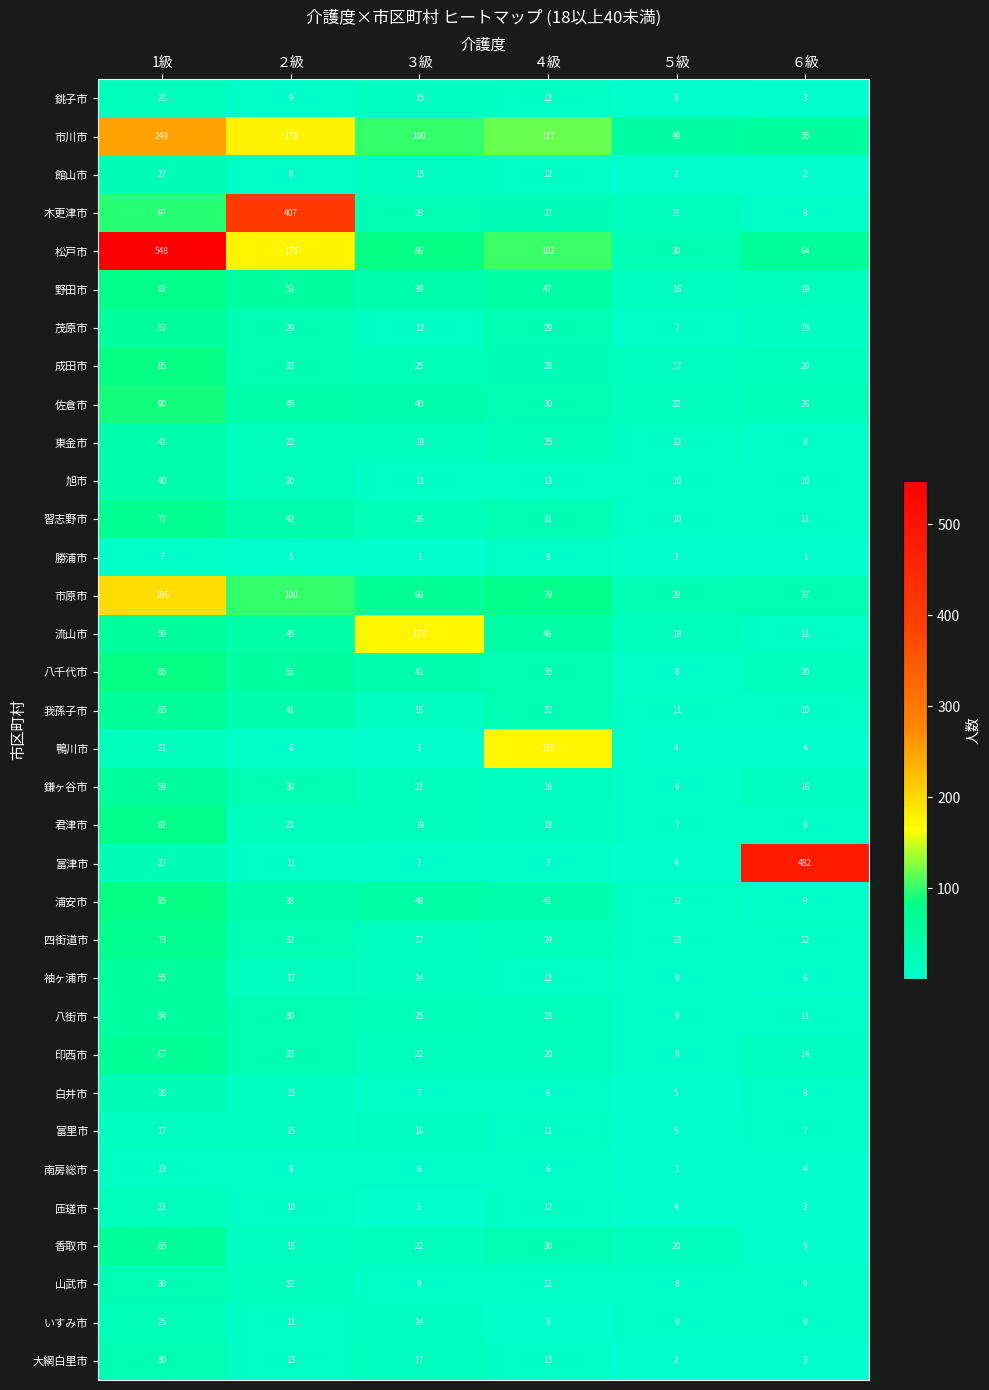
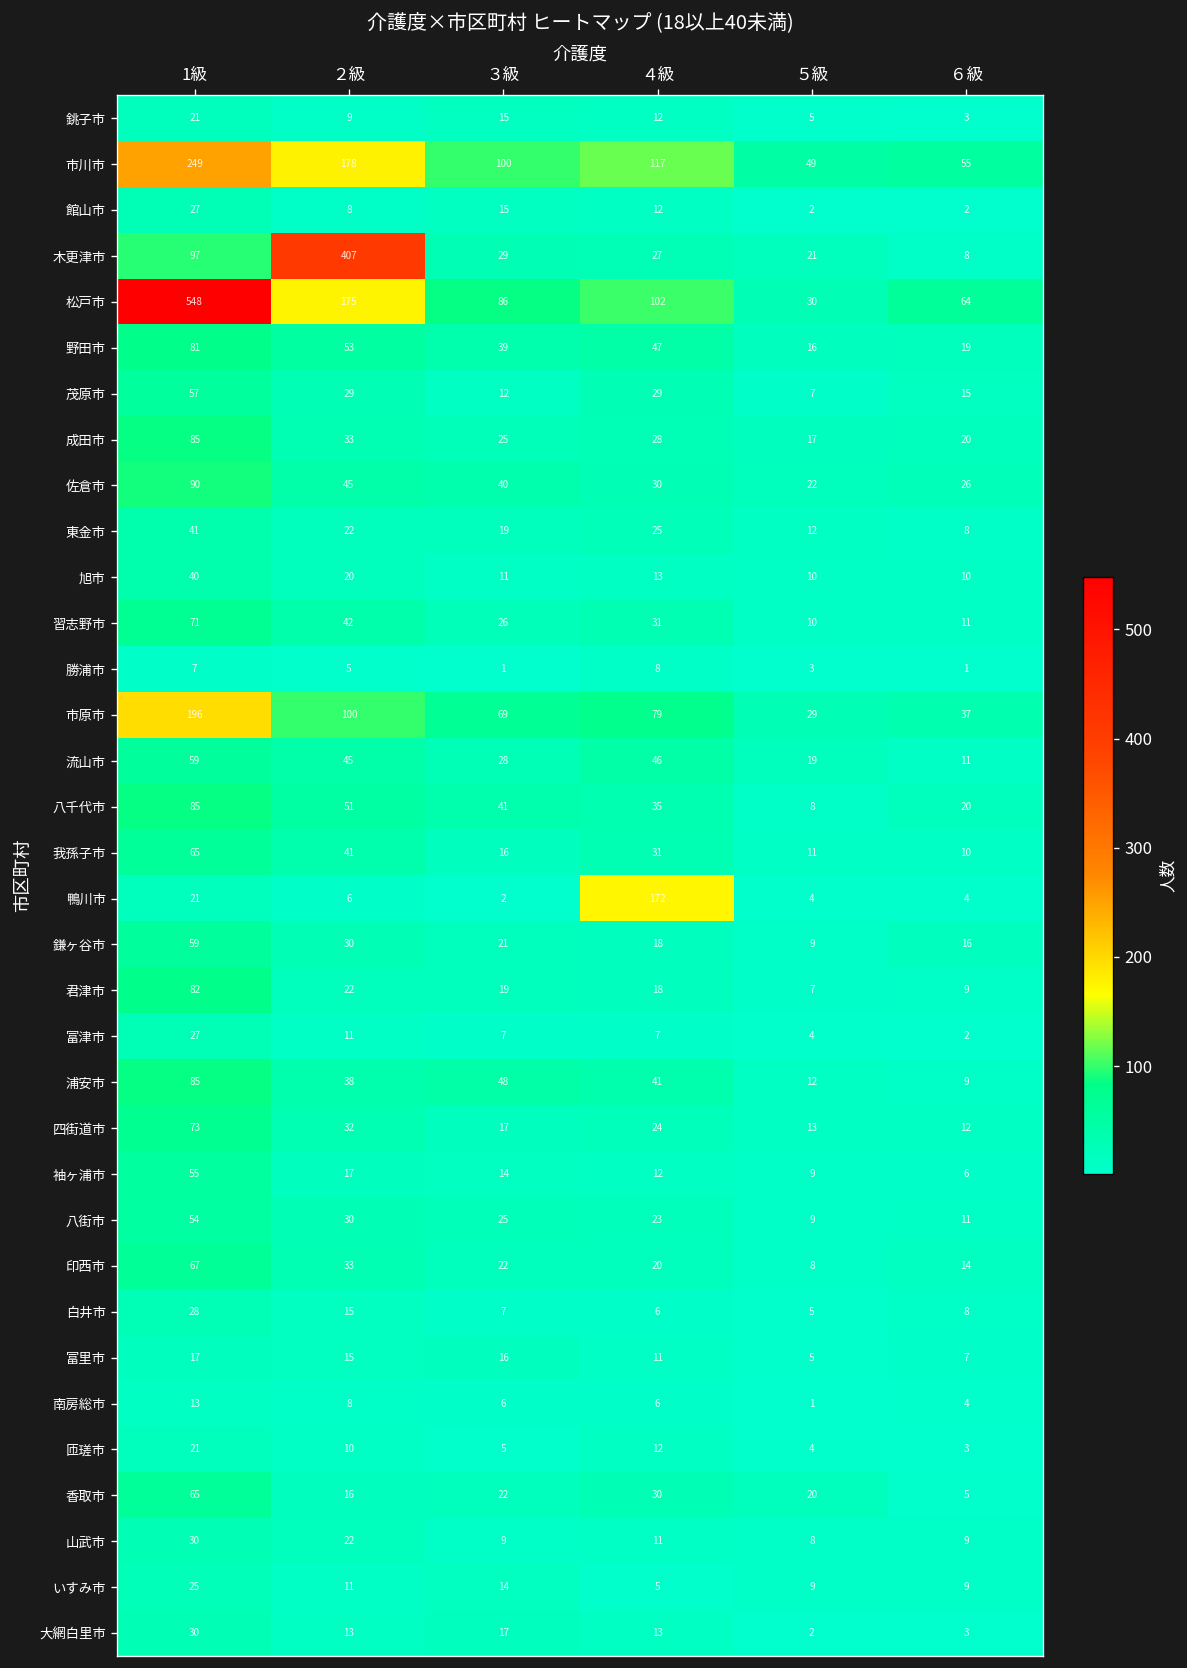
流山市, ３級: 173 -> 28
富津市, ６級: 482 -> 2
